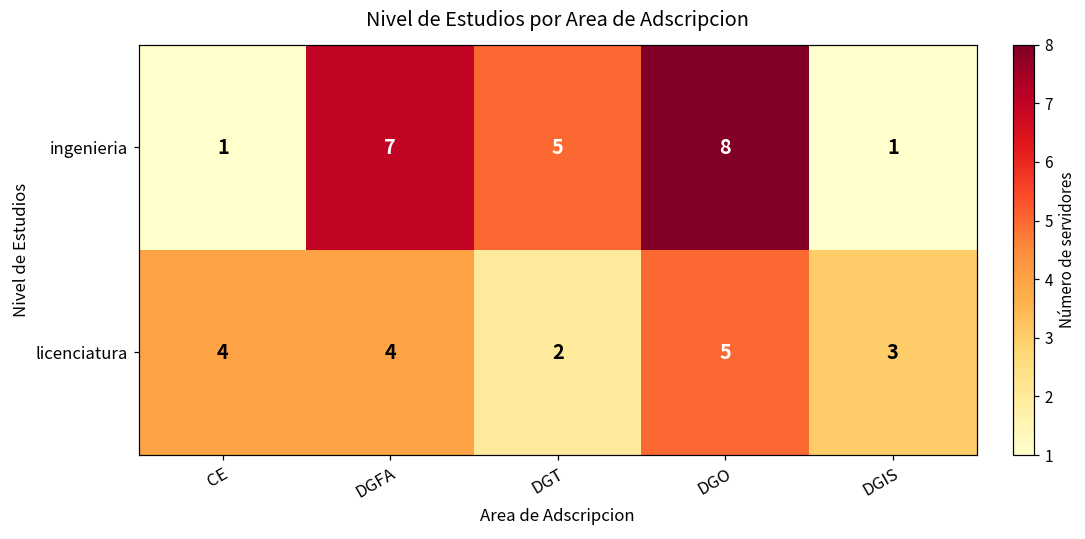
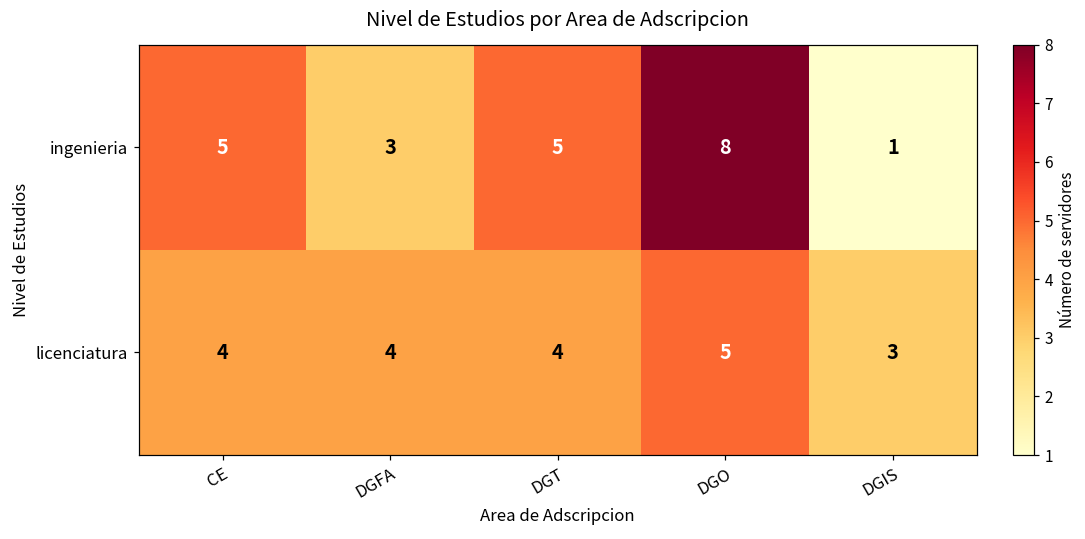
ingenieria, CE: 1 -> 5
ingenieria, DGFA: 7 -> 3
licenciatura, DGT: 2 -> 4
